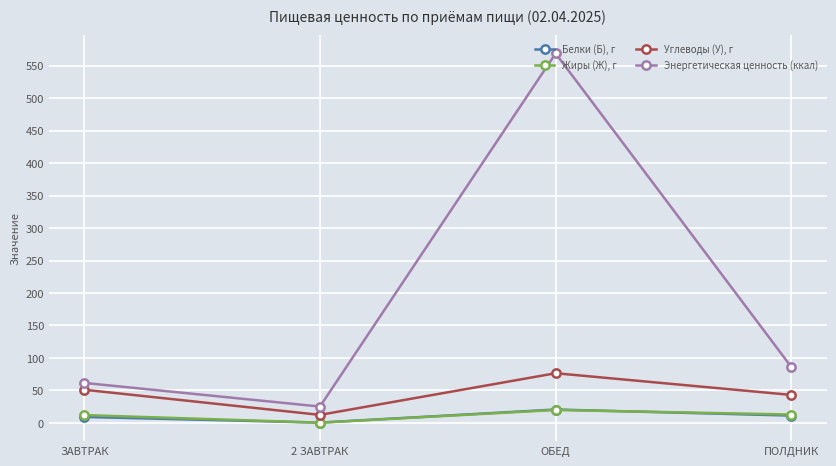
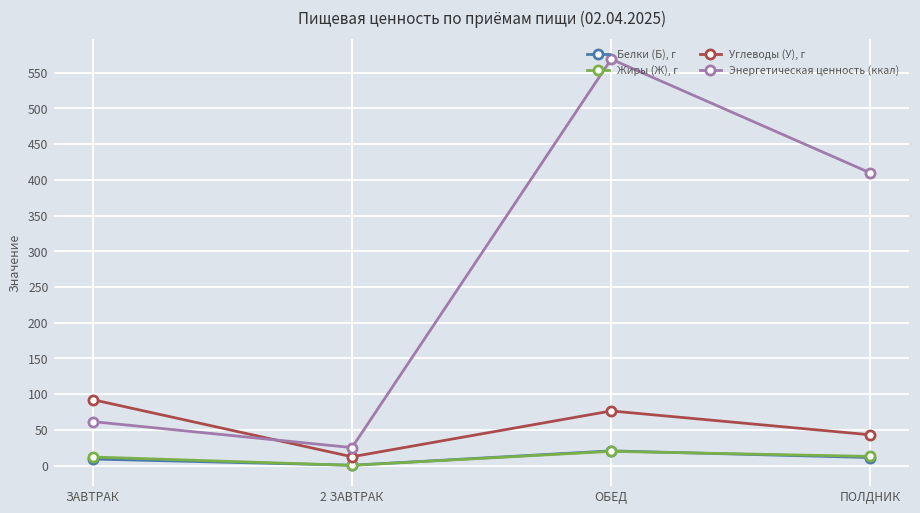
Углеводы (У), г, ЗАВТРАК: 50 -> 90
Энергетическая ценность (ккал), ПОЛДНИК: 90 -> 410
